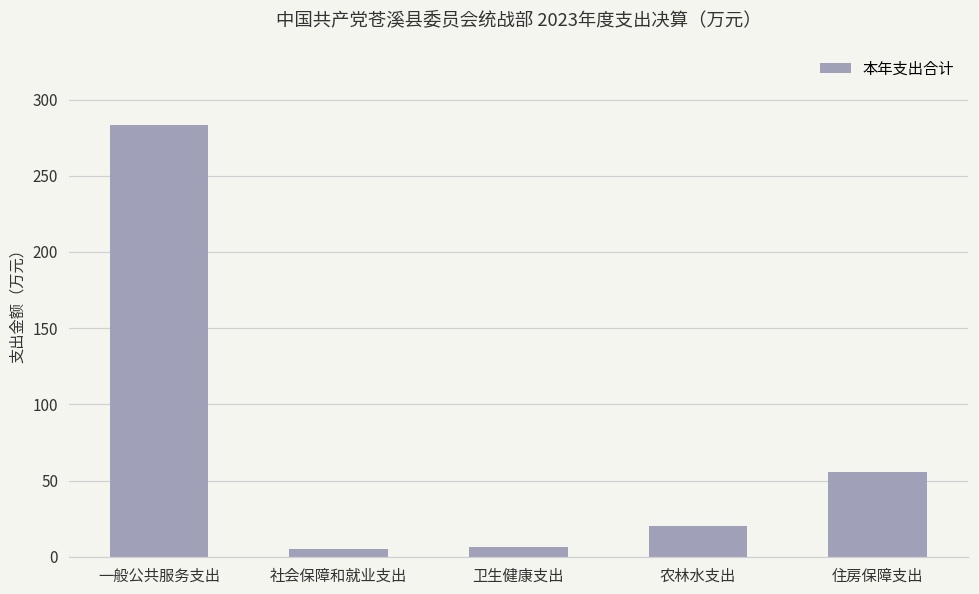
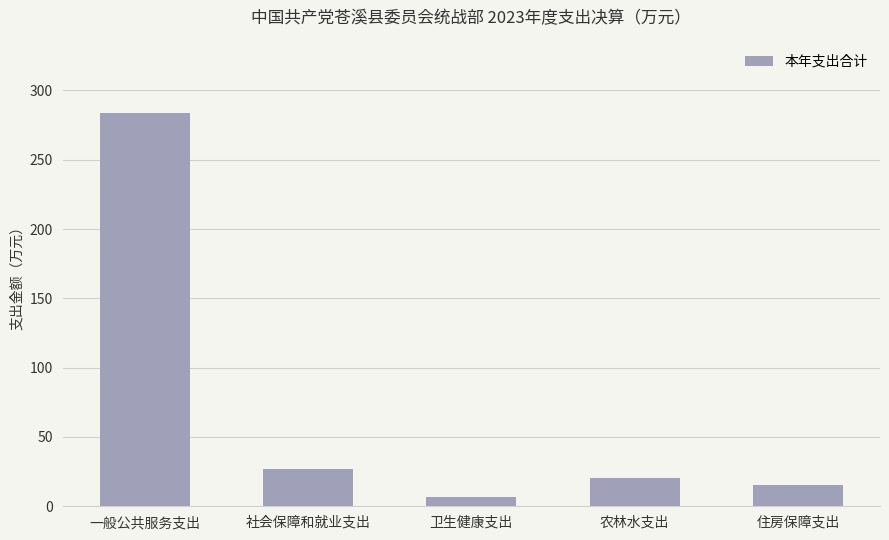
社会保障和就业支出: 5 -> 27
住房保障支出: 56 -> 15
